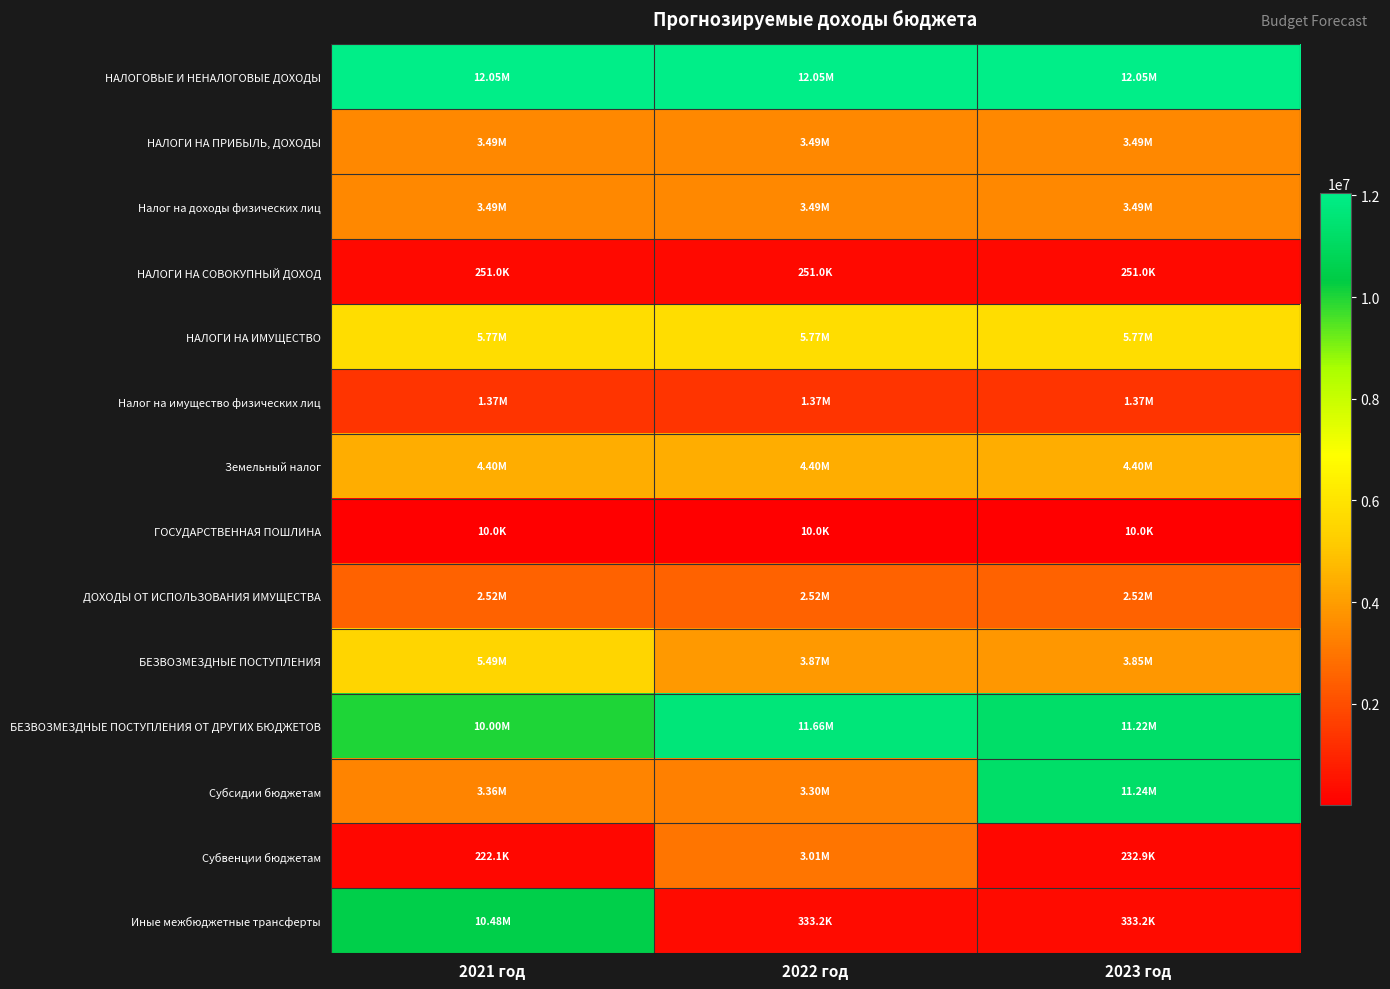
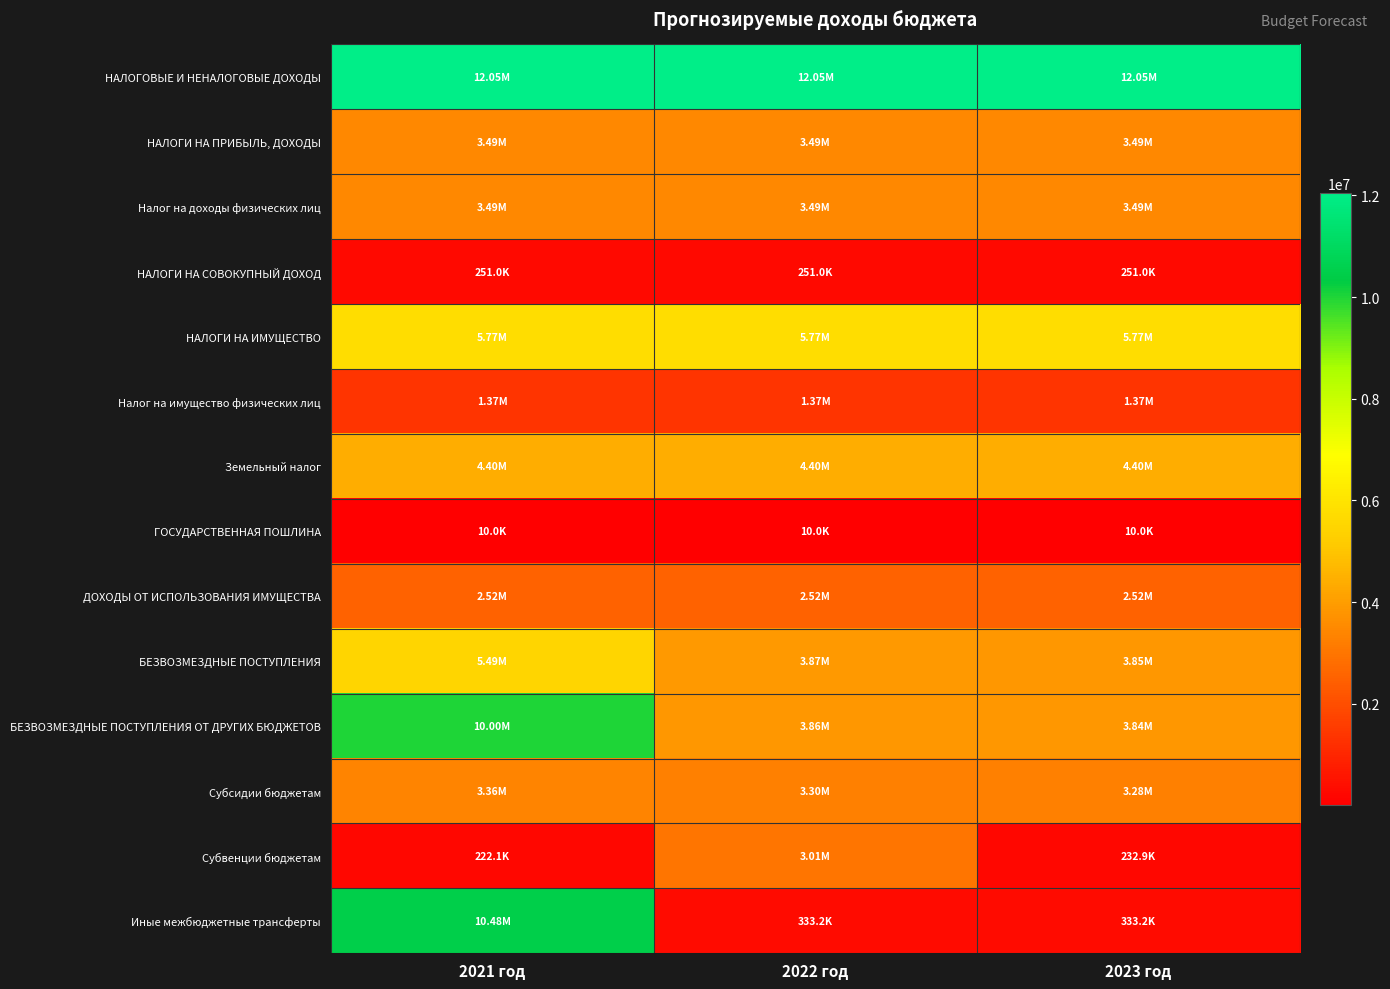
БЕЗВОЗМЕЗДНЫЕ ПОСТУПЛЕНИЯ ОТ ДРУГИХ БЮДЖЕТОВ, 2022 год: 11.66M -> 3.86M
БЕЗВОЗМЕЗДНЫЕ ПОСТУПЛЕНИЯ ОТ ДРУГИХ БЮДЖЕТОВ, 2023 год: 11.22M -> 3.84M
Субсидии бюджетам, 2023 год: 11.24M -> 3.28M
